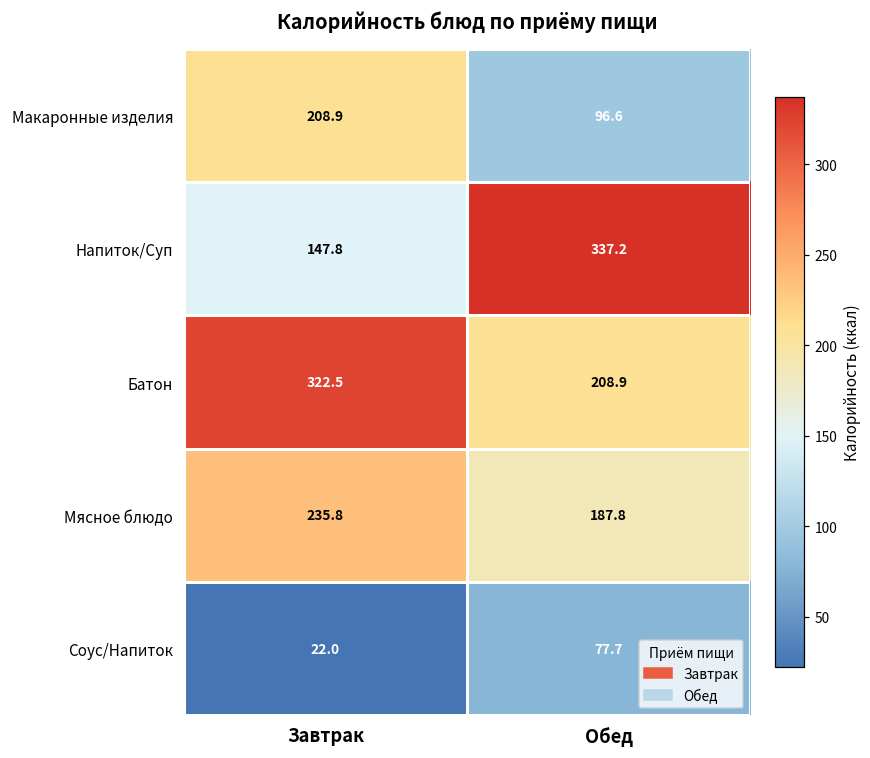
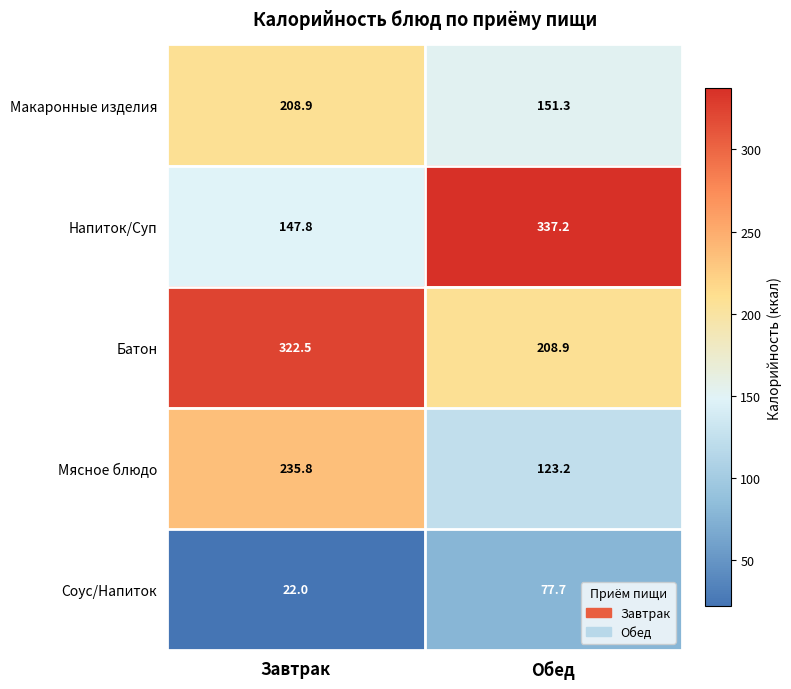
Макаронные изделия, Обед: 96.6 -> 151.3
Мясное блюдо, Обед: 187.8 -> 123.2
